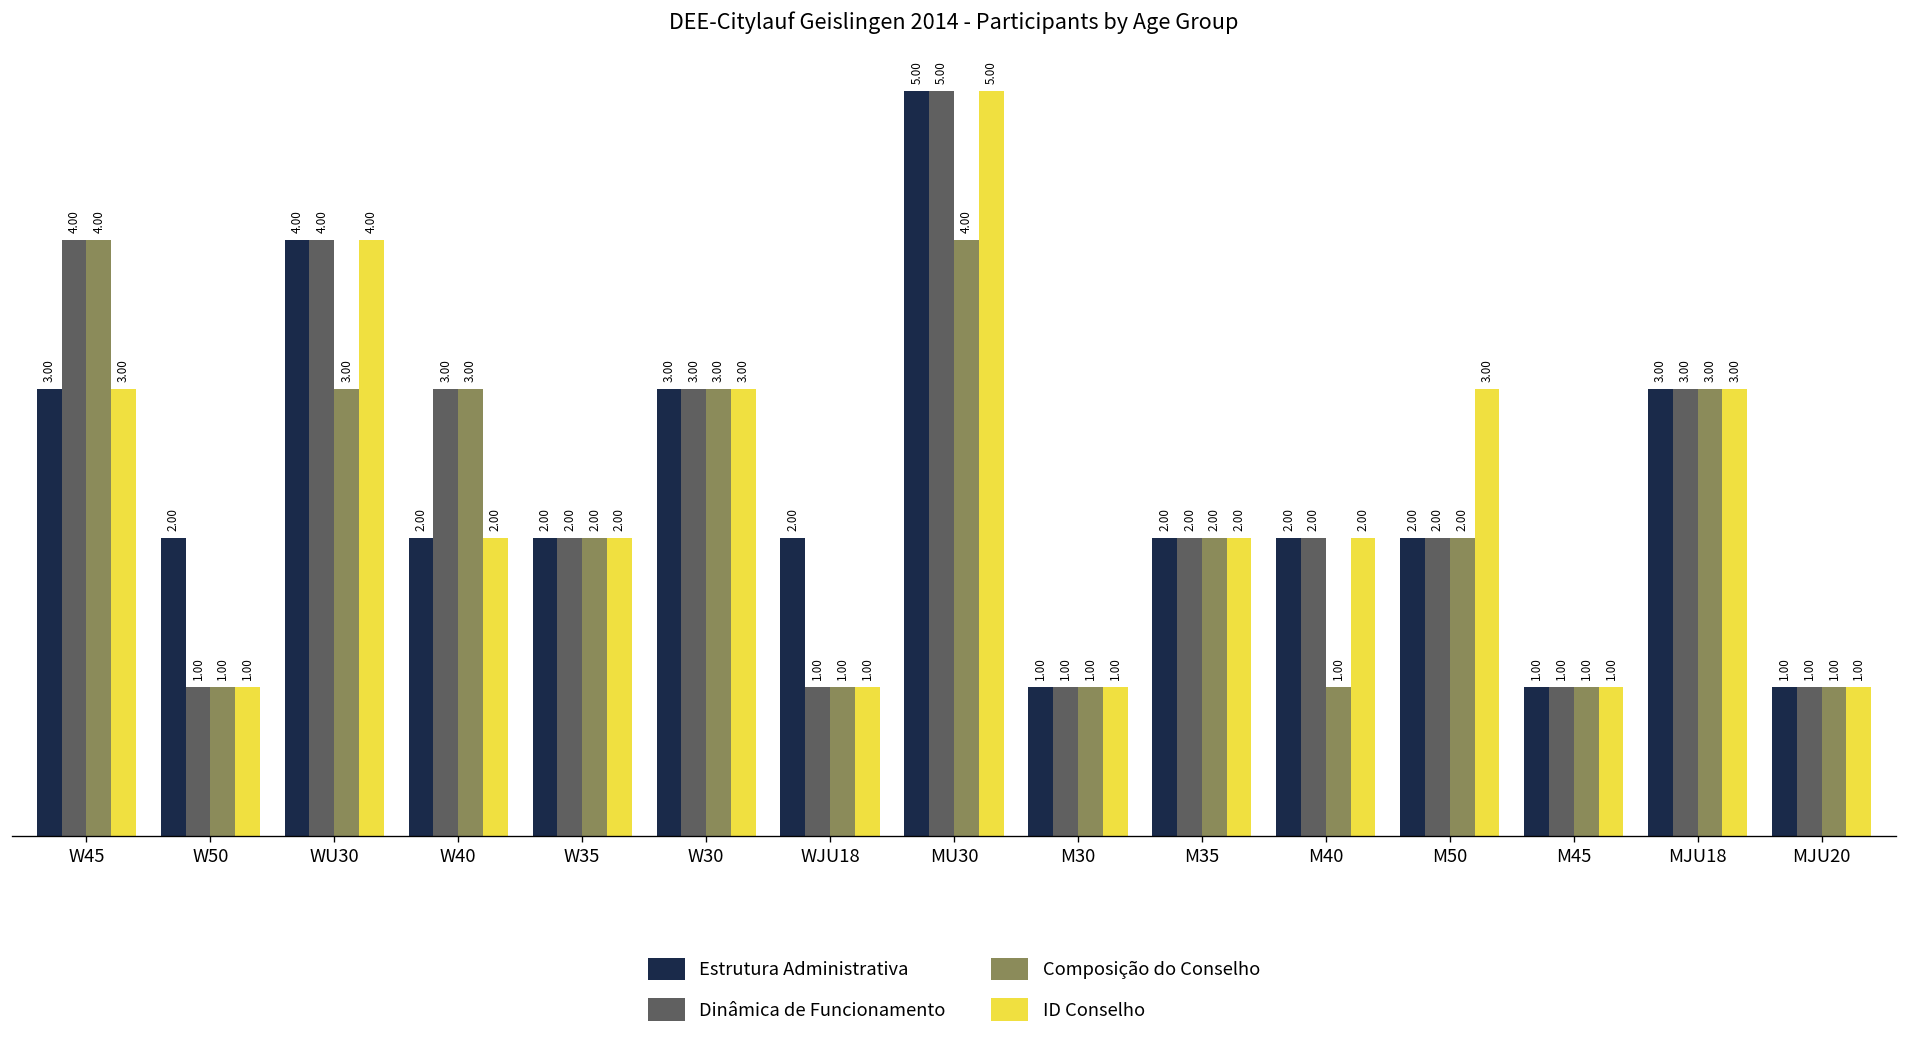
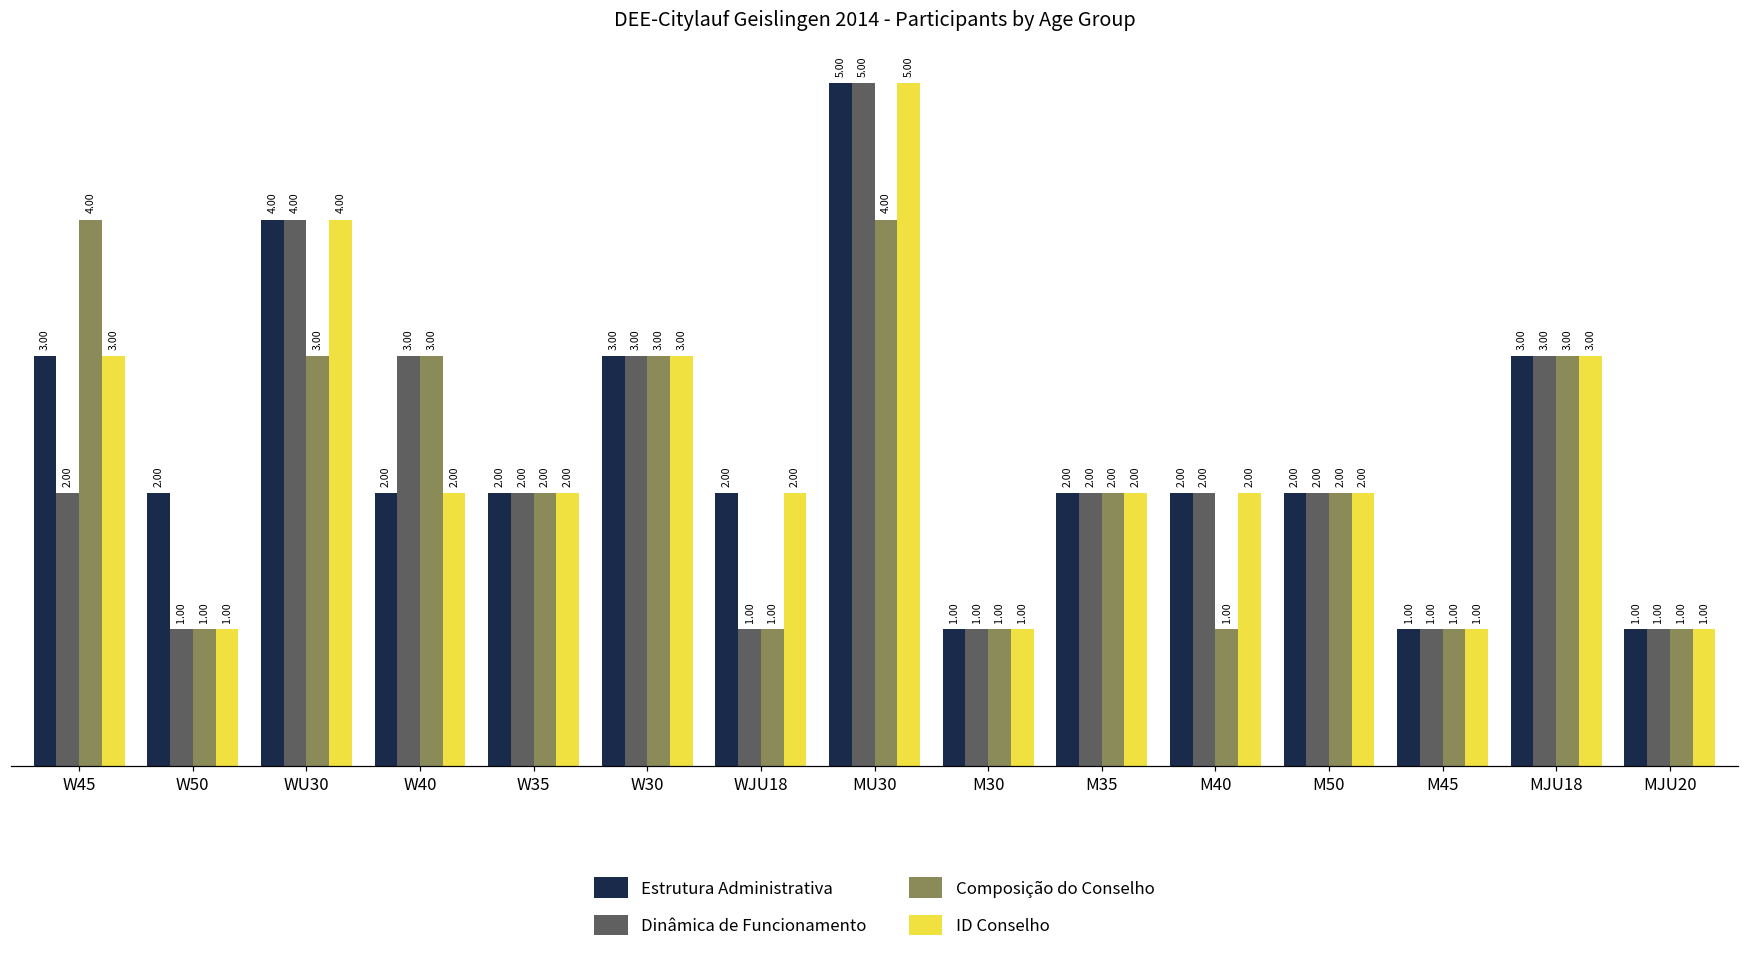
Dinâmica de Funcionamento, W45: 4.00 -> 2.00
ID Conselho, WJU18: 1.00 -> 2.00
ID Conselho, M50: 3.00 -> 2.00
